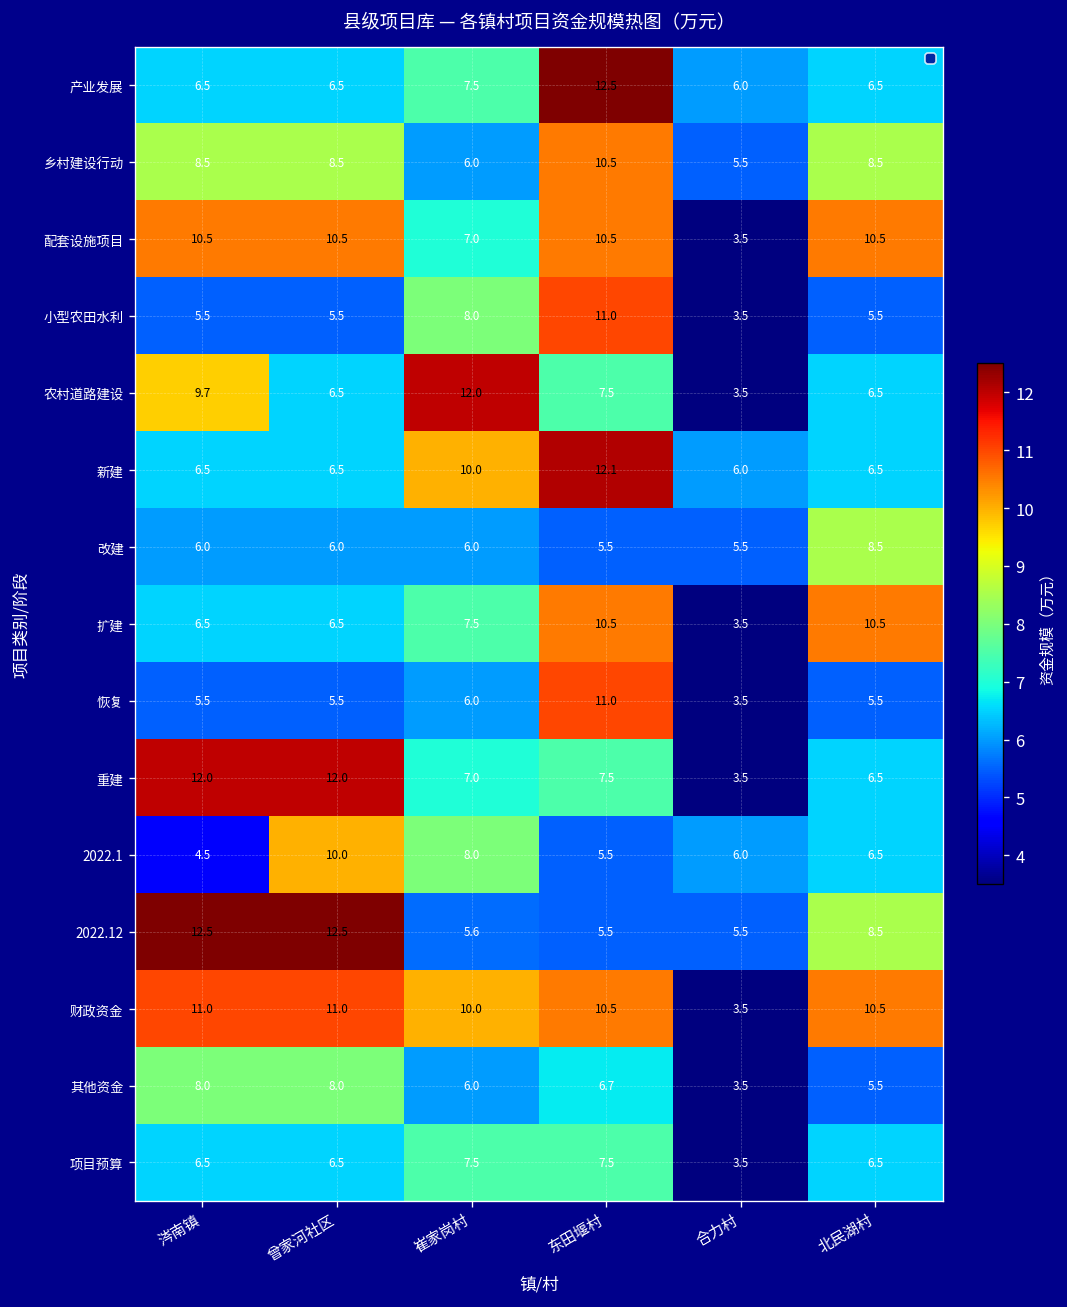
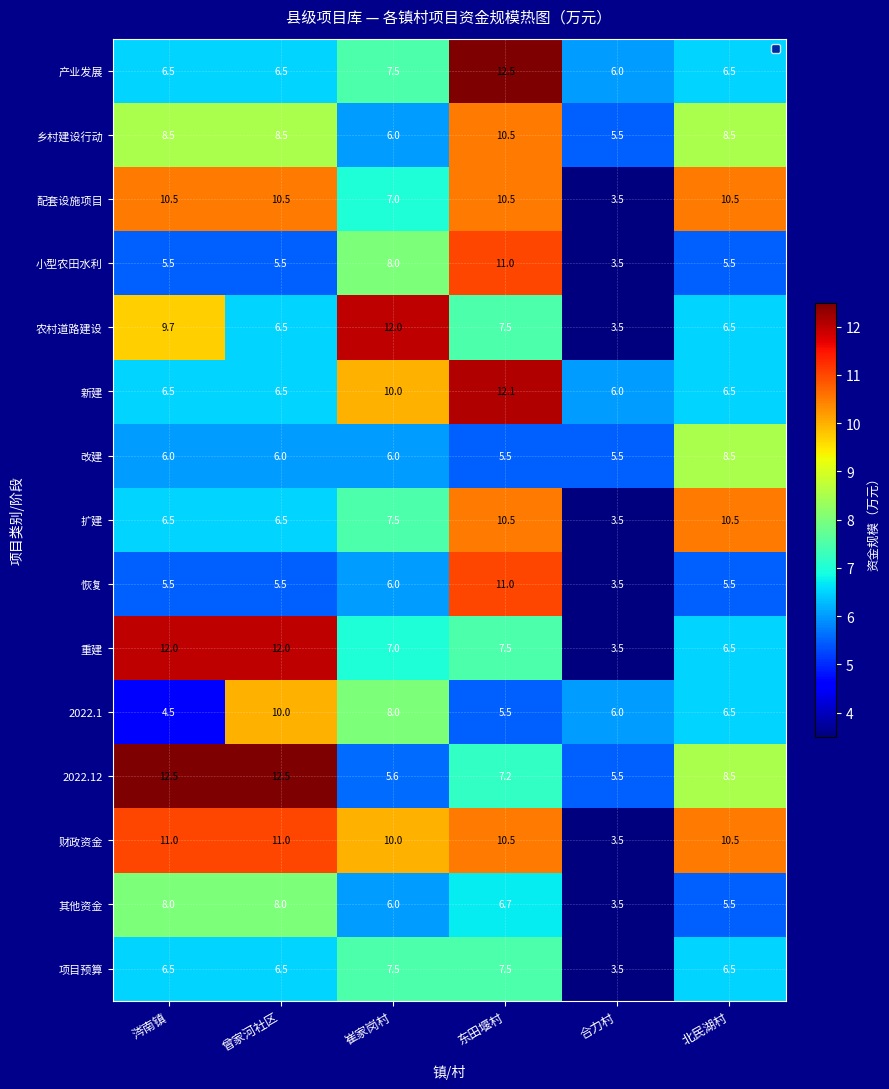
2022.12, 东田堰村: 5.5 -> 7.2
